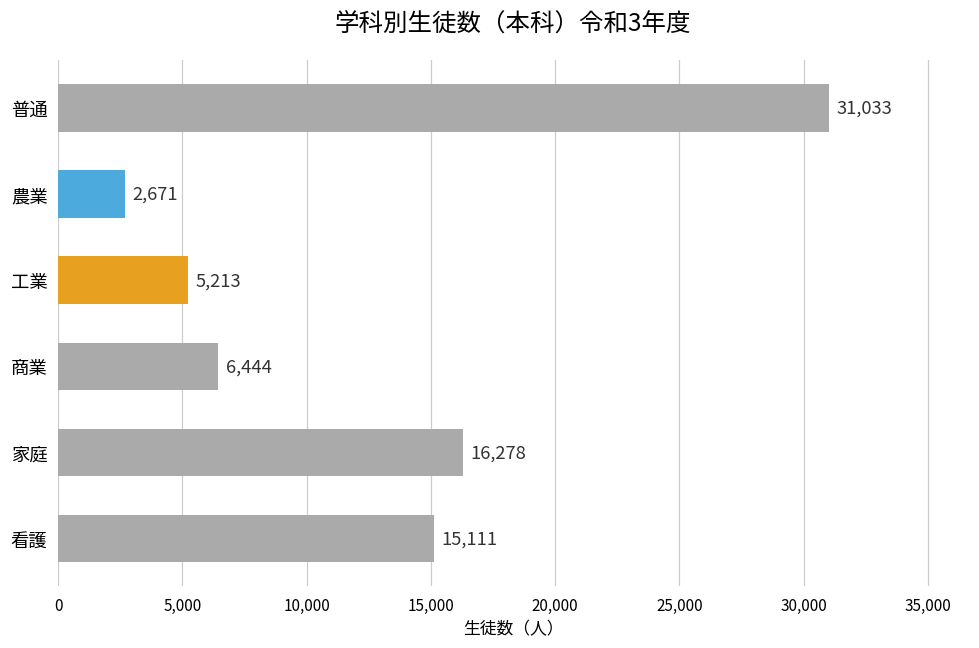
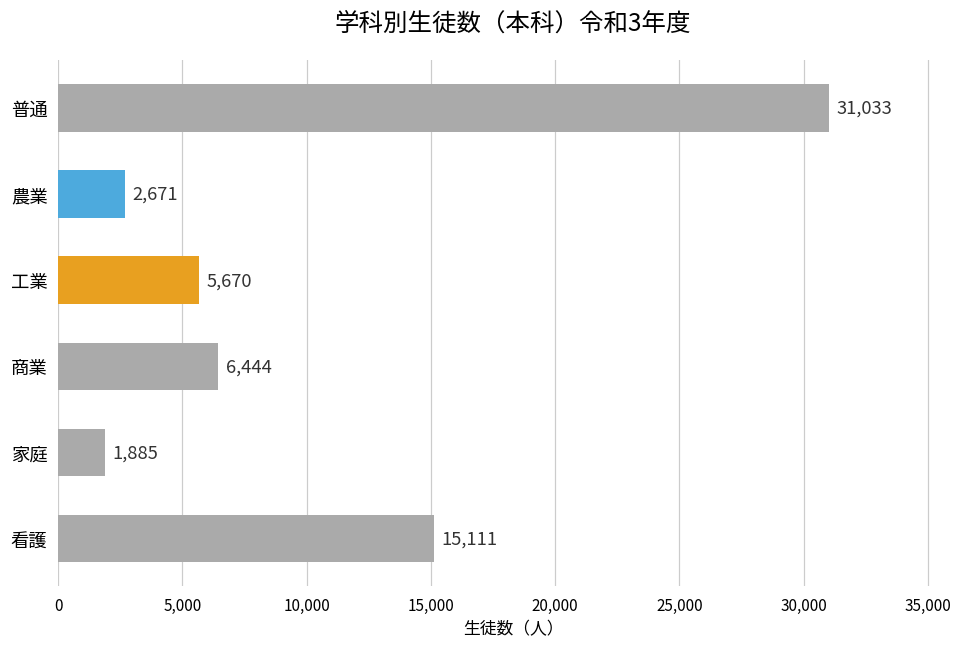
工業: 5,213 -> 5,670
家庭: 16,278 -> 1,885
